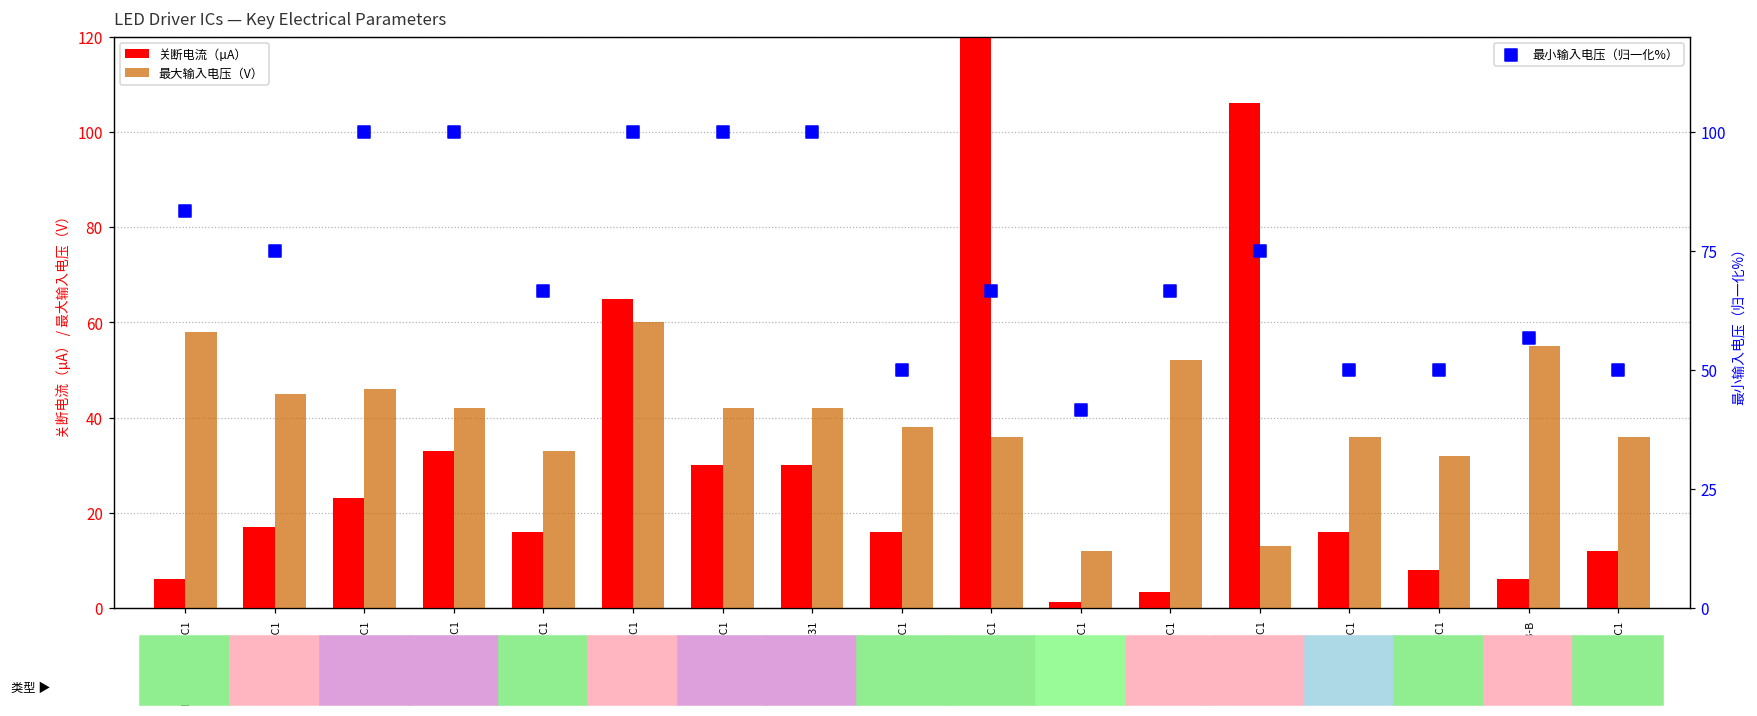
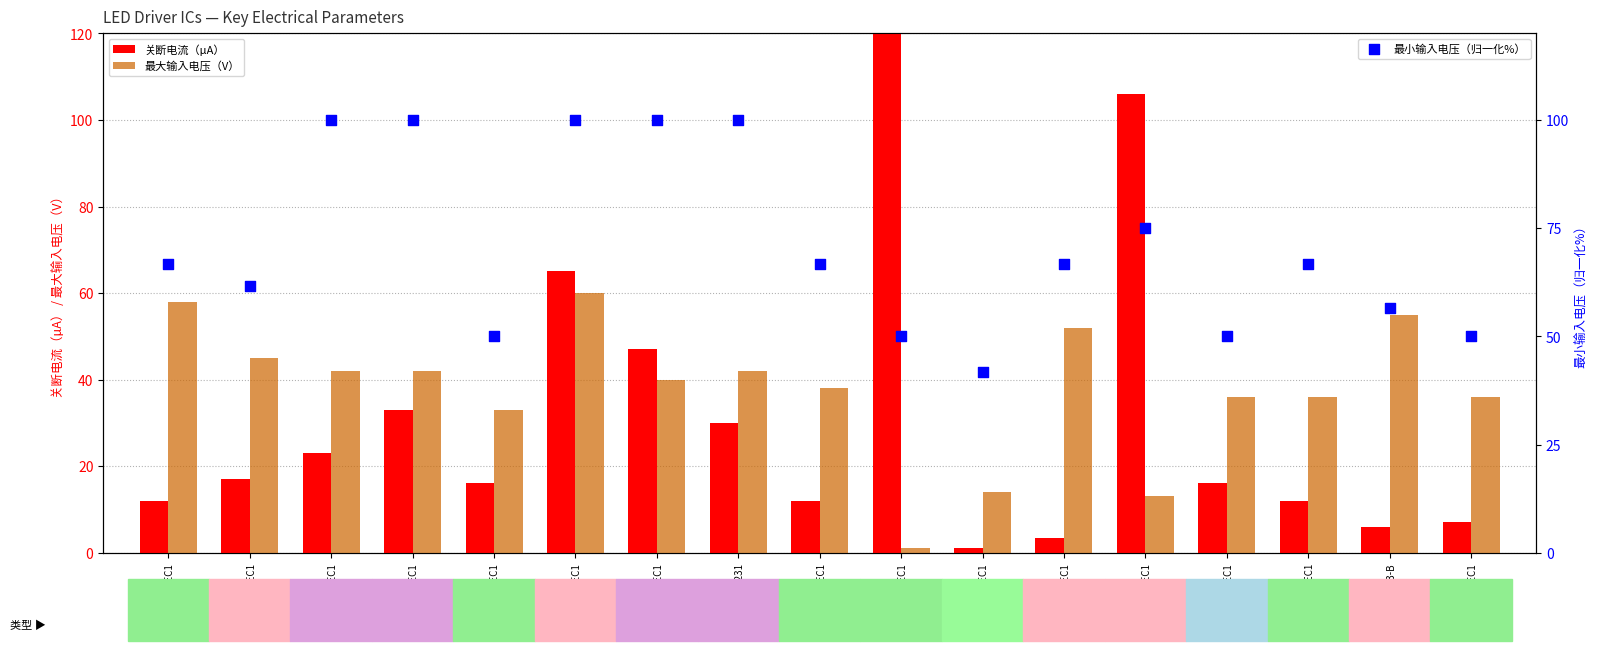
关断电流（µA）, MPQ4425M-AEC1: 6 -> 12
最大输入电压（V）, MPQ7200-AEC1: 46 -> 42
关断电流（µA）, MPQ7230-AEC1: 30 -> 47
最大输入电压（V）, MPQ7230-AEC1: 42 -> 40
关断电流（µA）, MPQ4425C-AEC1: 16 -> 12
最大输入电压（V）, MPQ7235-AEC1: 36 -> 1
最大输入电压（V）, MPQ7225-AEC1: 12 -> 14
关断电流（µA）, MPQ4425B-AEC1: 8 -> 12
最大输入电压（V）, MPQ4425B-AEC1: 32 -> 36
关断电流（µA）, MPQ4425A-AEC1: 12 -> 7
最小输入电压（归一化%）, MPQ4425M-AEC1: 83 -> 67
最小输入电压（归一化%）, MPQ2484U-AEC1: 75 -> 62
最小输入电压（归一化%）, MPM6010-AEC1: 67 -> 50
最小输入电压（归一化%）, MPQ4425C-AEC1: 50 -> 67
最小输入电压（归一化%）, MPQ7235-AEC1: 67 -> 50
最小输入电压（归一化%）, MPQ4425B-AEC1: 50 -> 67
